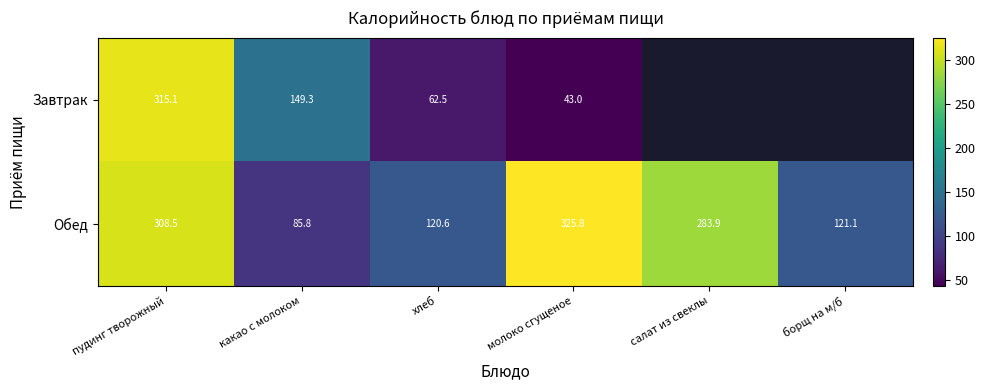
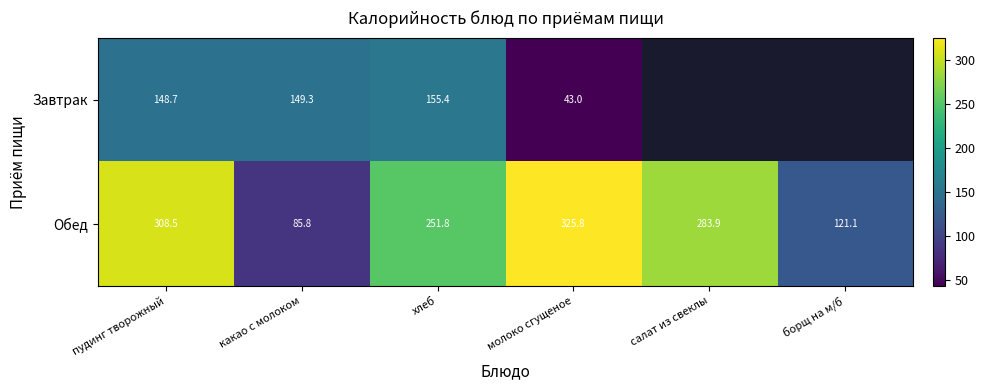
Завтрак, пудинг творожный: 315.1 -> 148.7
Завтрак, хлеб: 62.5 -> 155.4
Обед, хлеб: 120.6 -> 251.8
